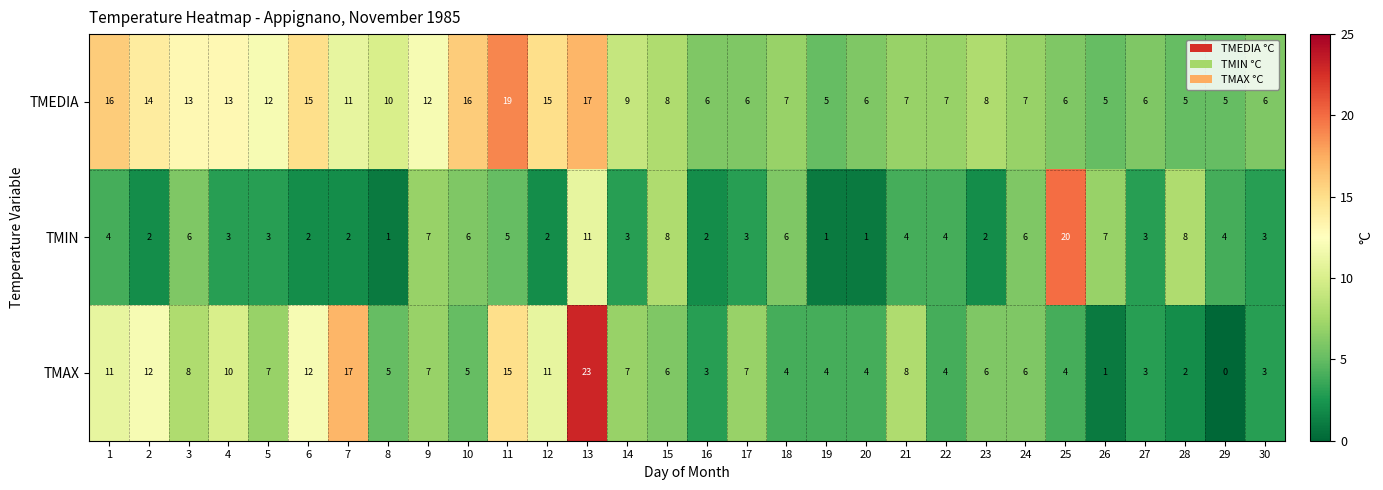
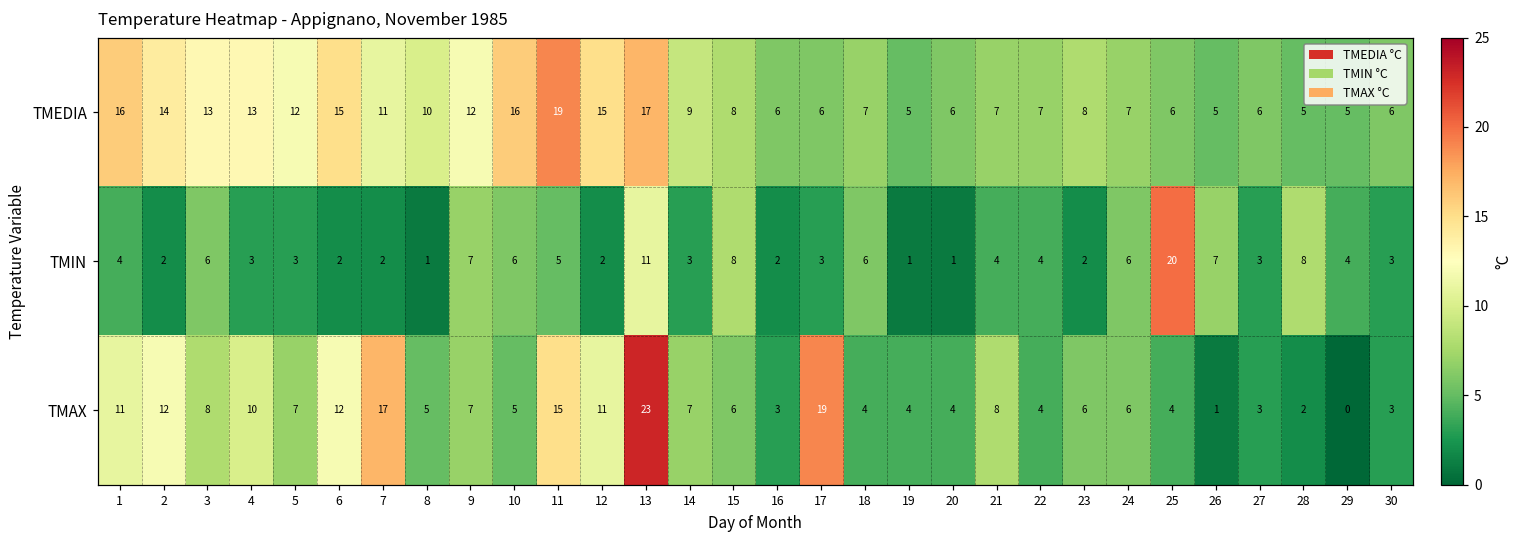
TMAX, 17: 7 -> 19
